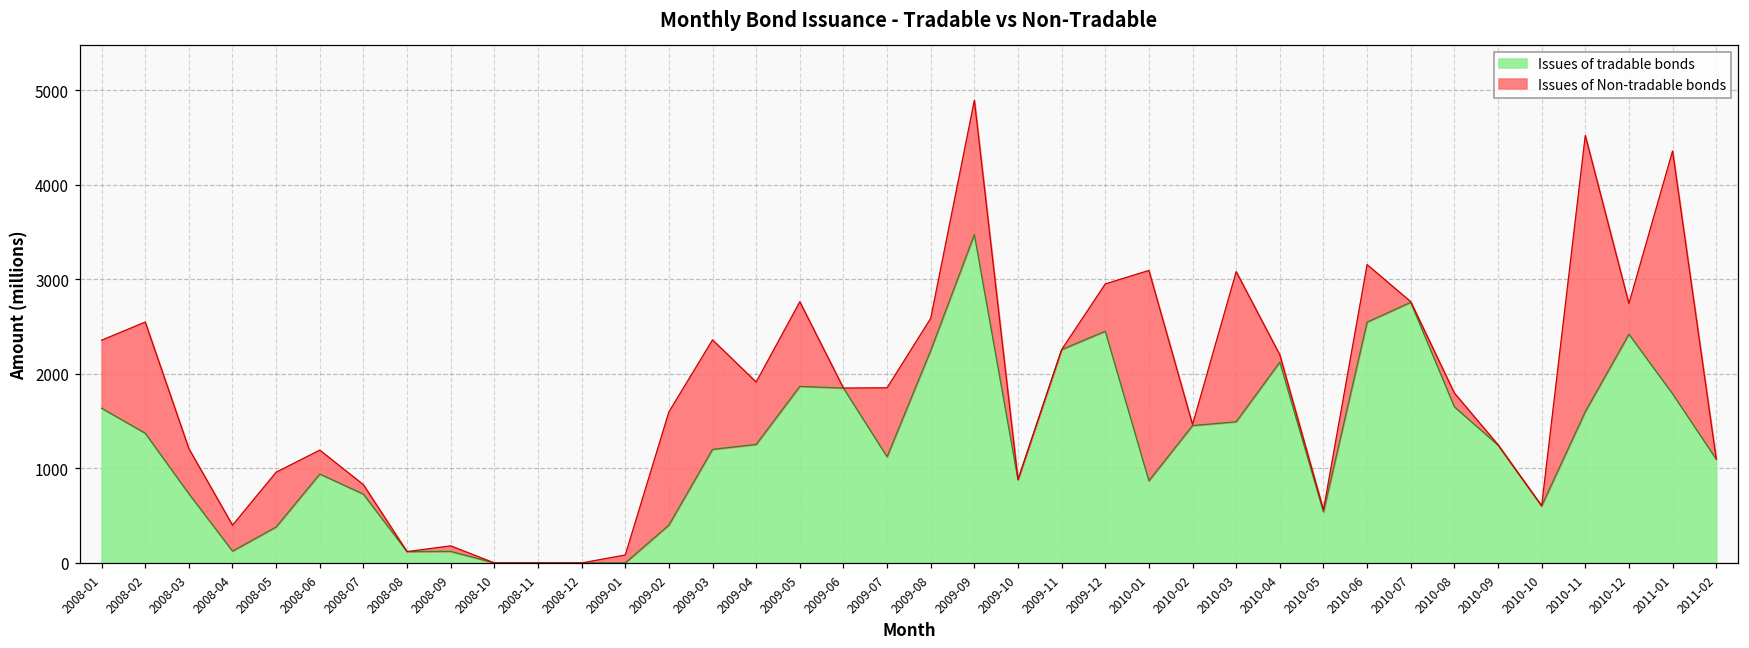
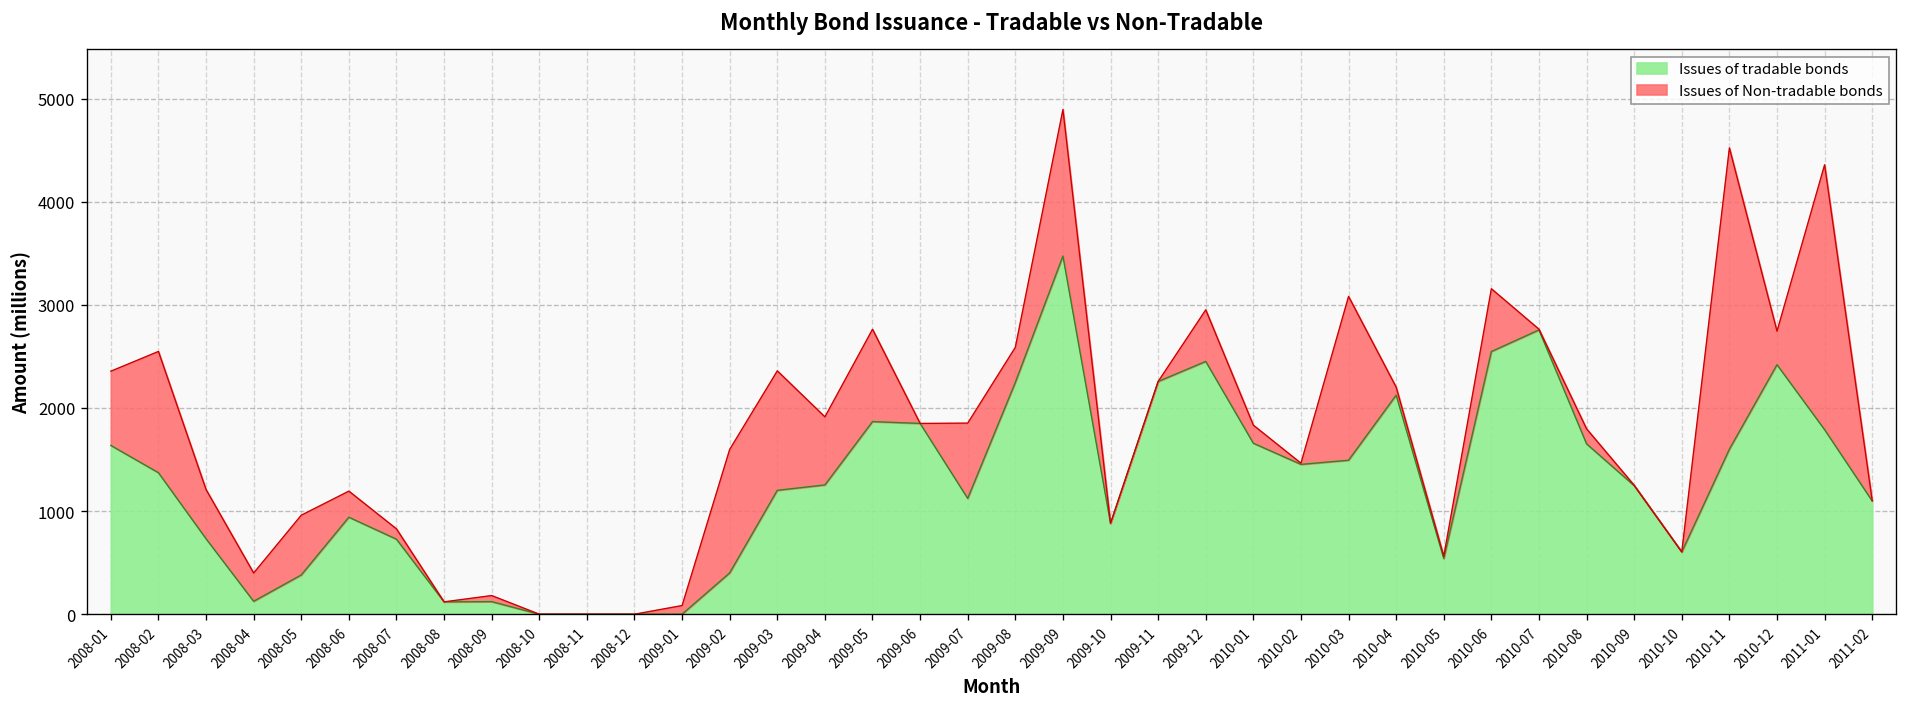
Issues of tradable bonds, 2010-01: 900 -> 1700
Issues of Non-tradable bonds, 2010-01: 2200 -> 200
